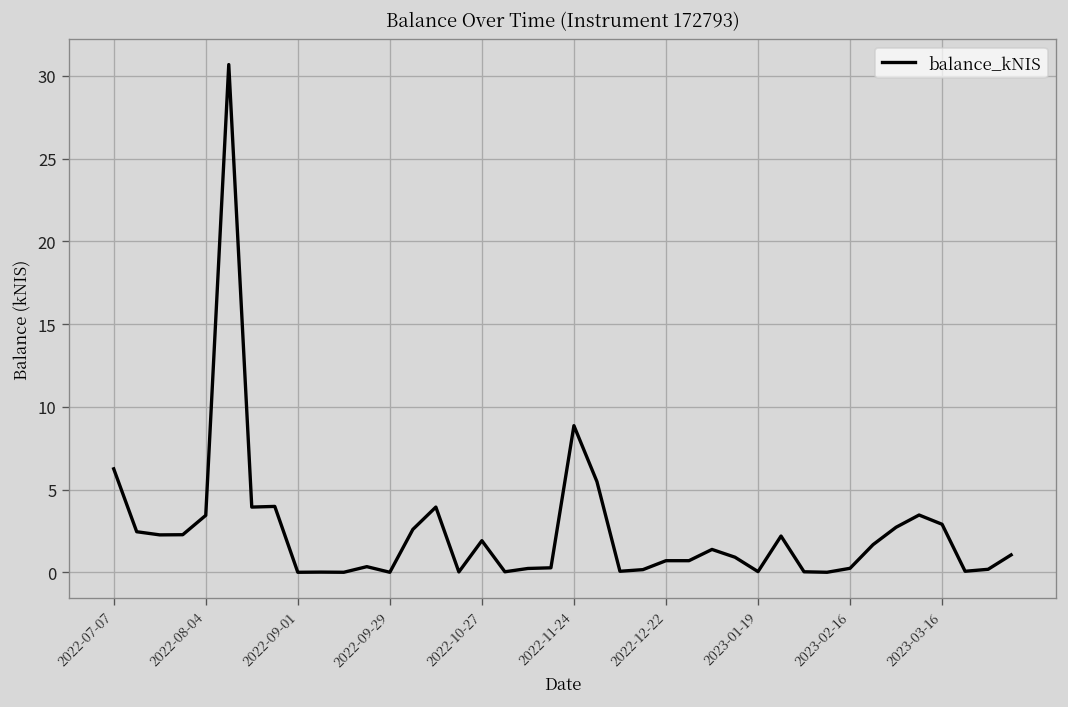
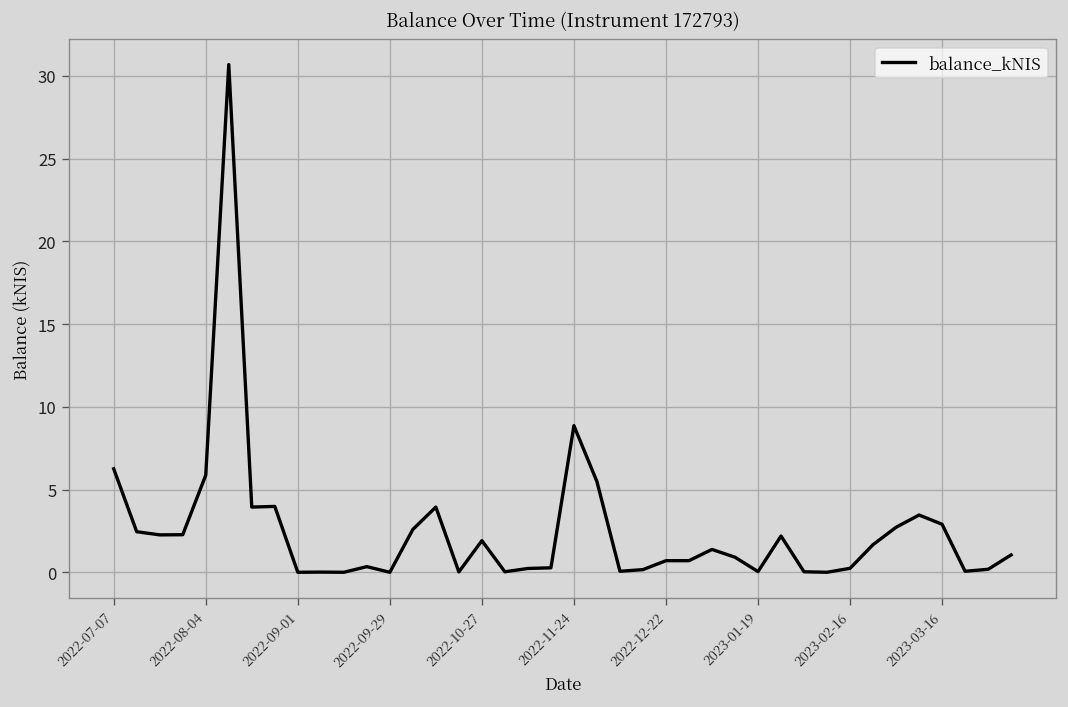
2022-08-04: 3.4 -> 5.9
